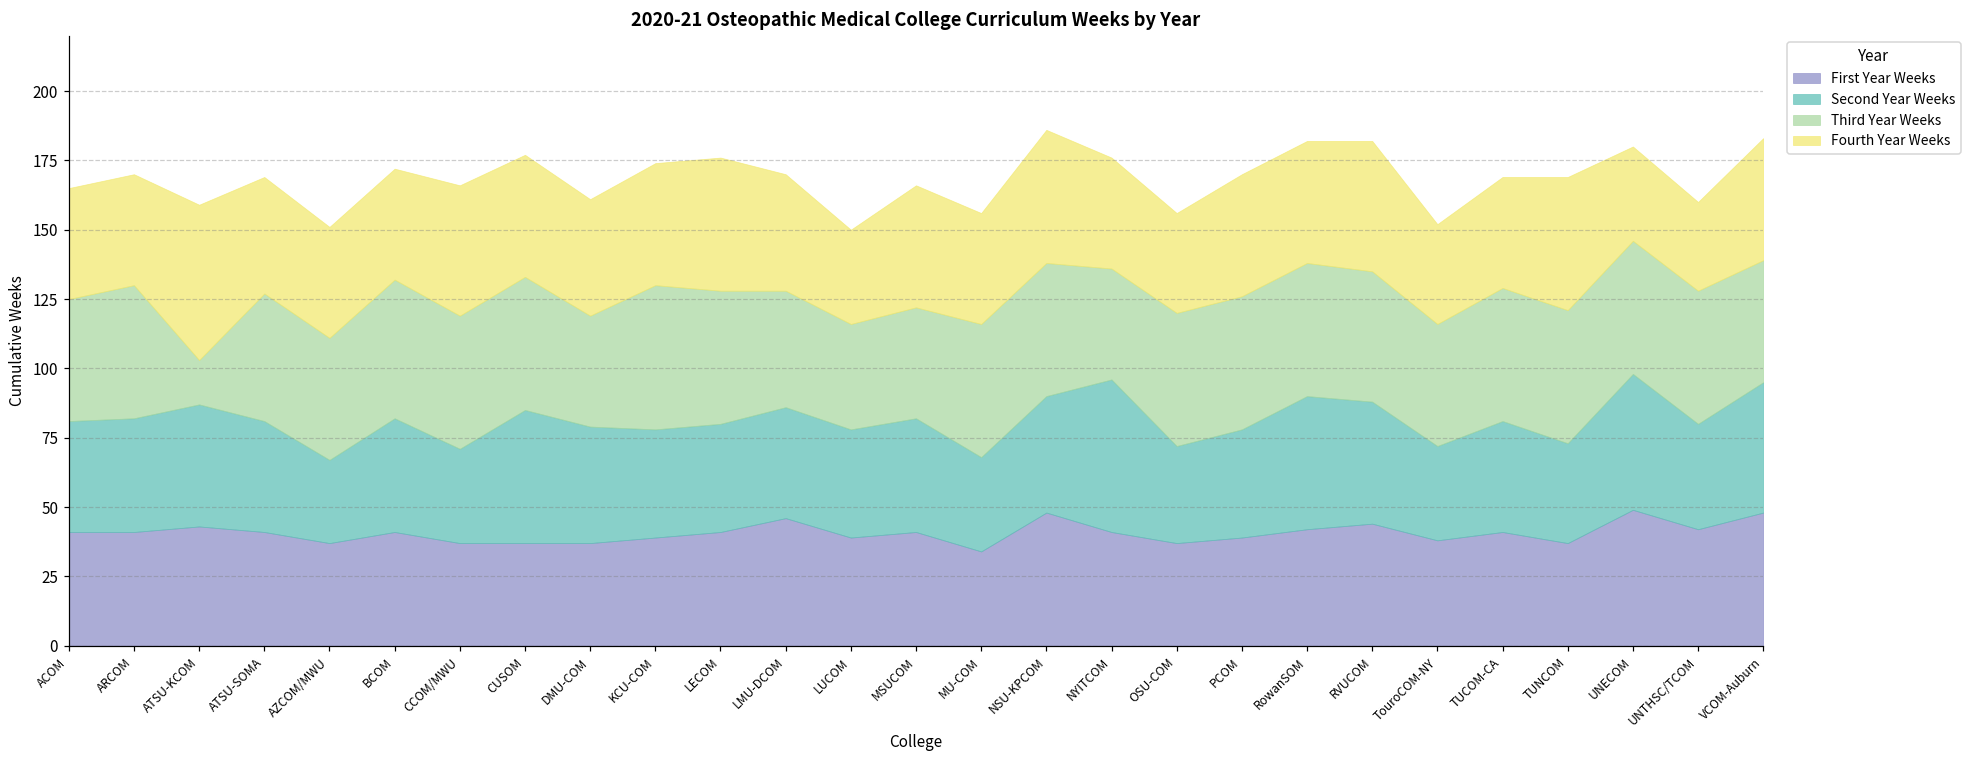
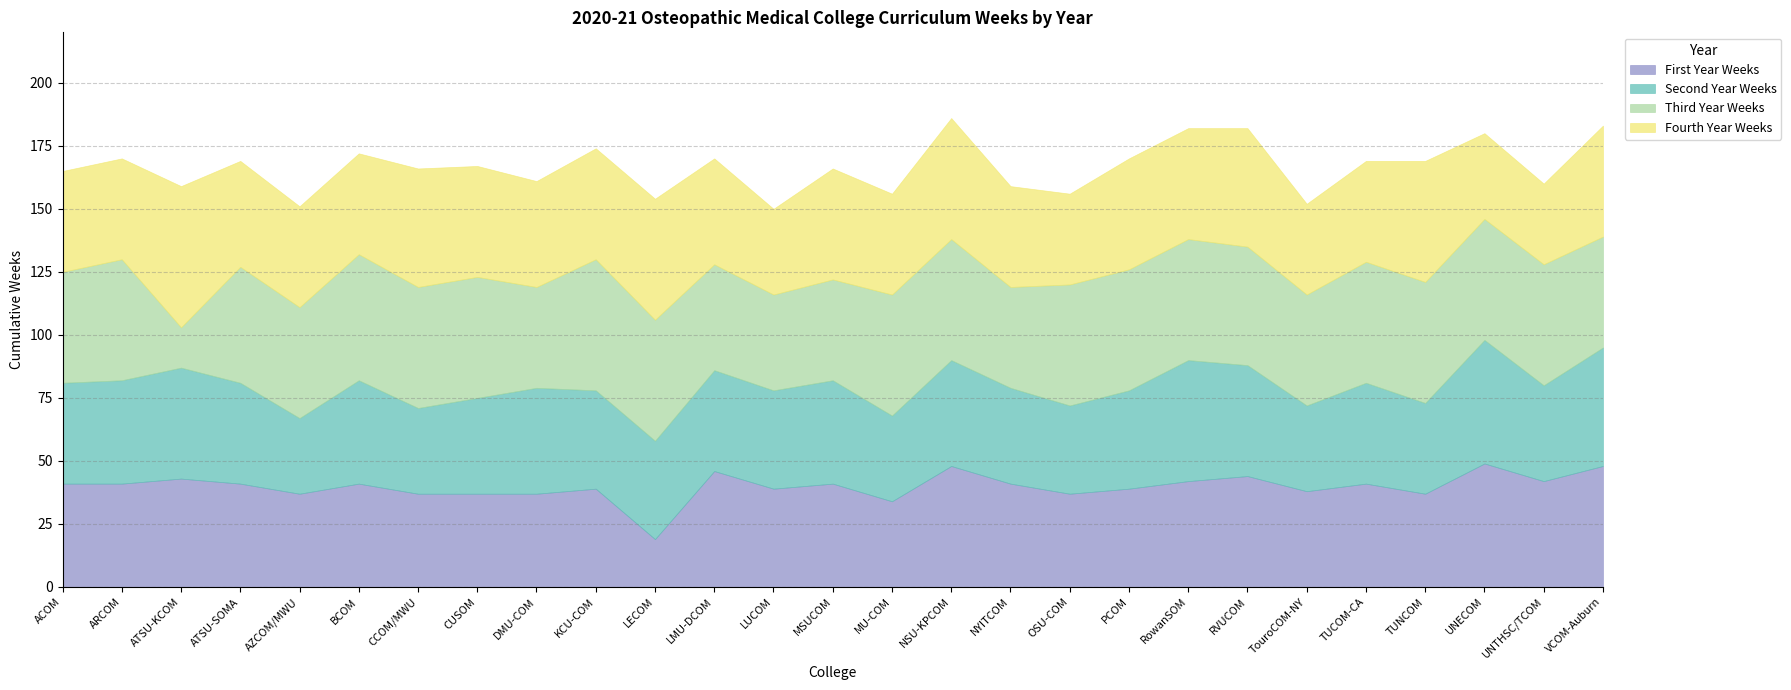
Second Year Weeks, CUSOM: 48 -> 38
First Year Weeks, LECOM: 41 -> 19
Second Year Weeks, NYITCOM: 55 -> 38
